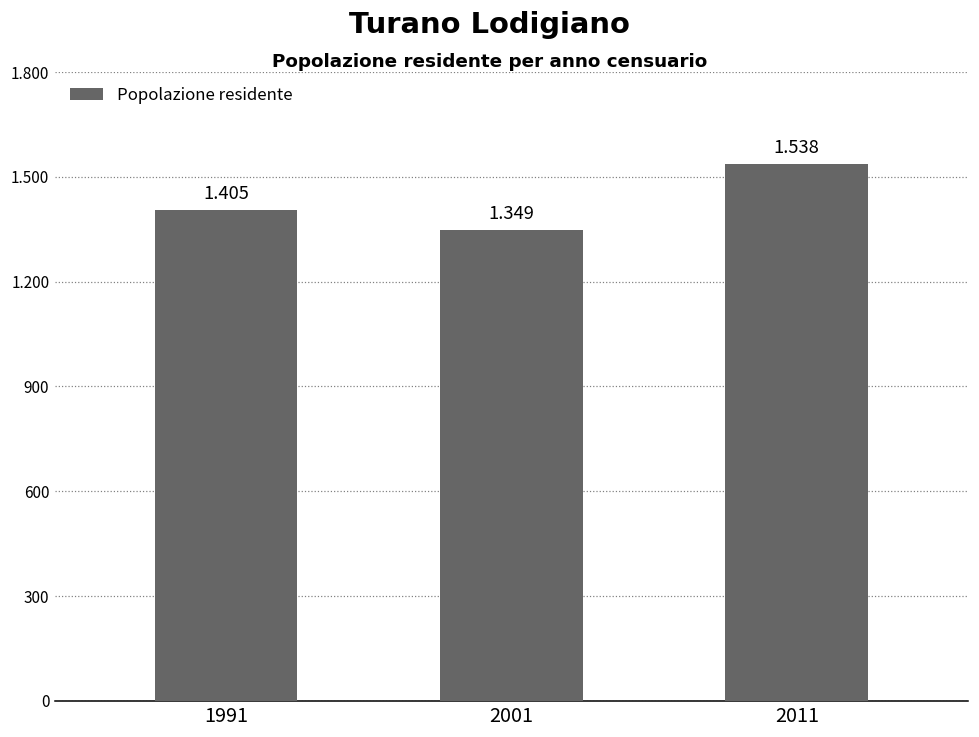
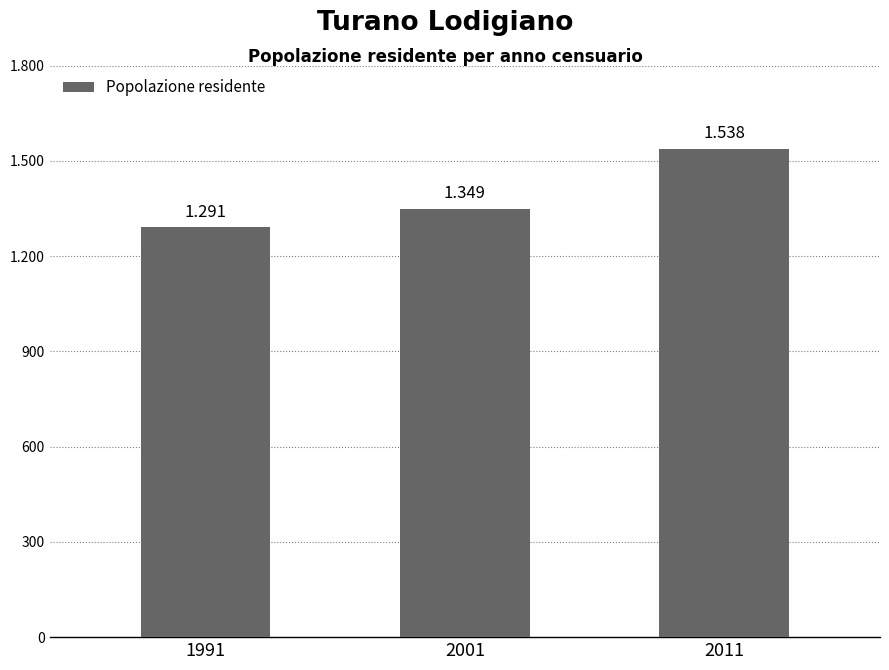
1991: 1.405 -> 1.291
